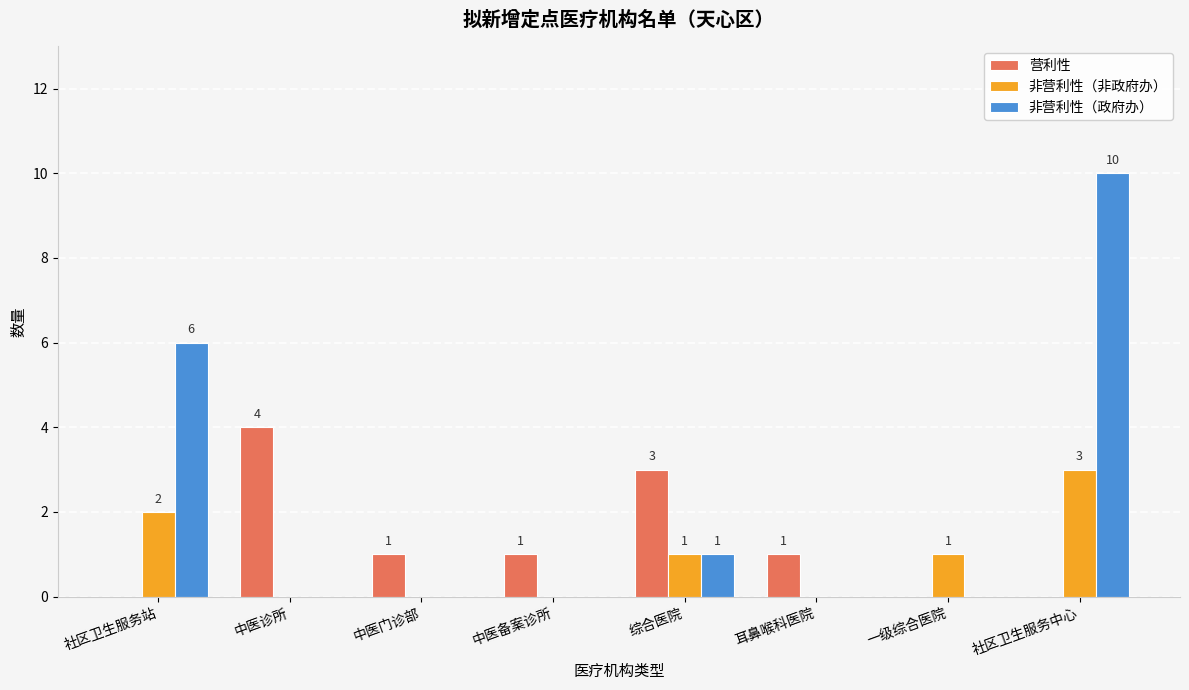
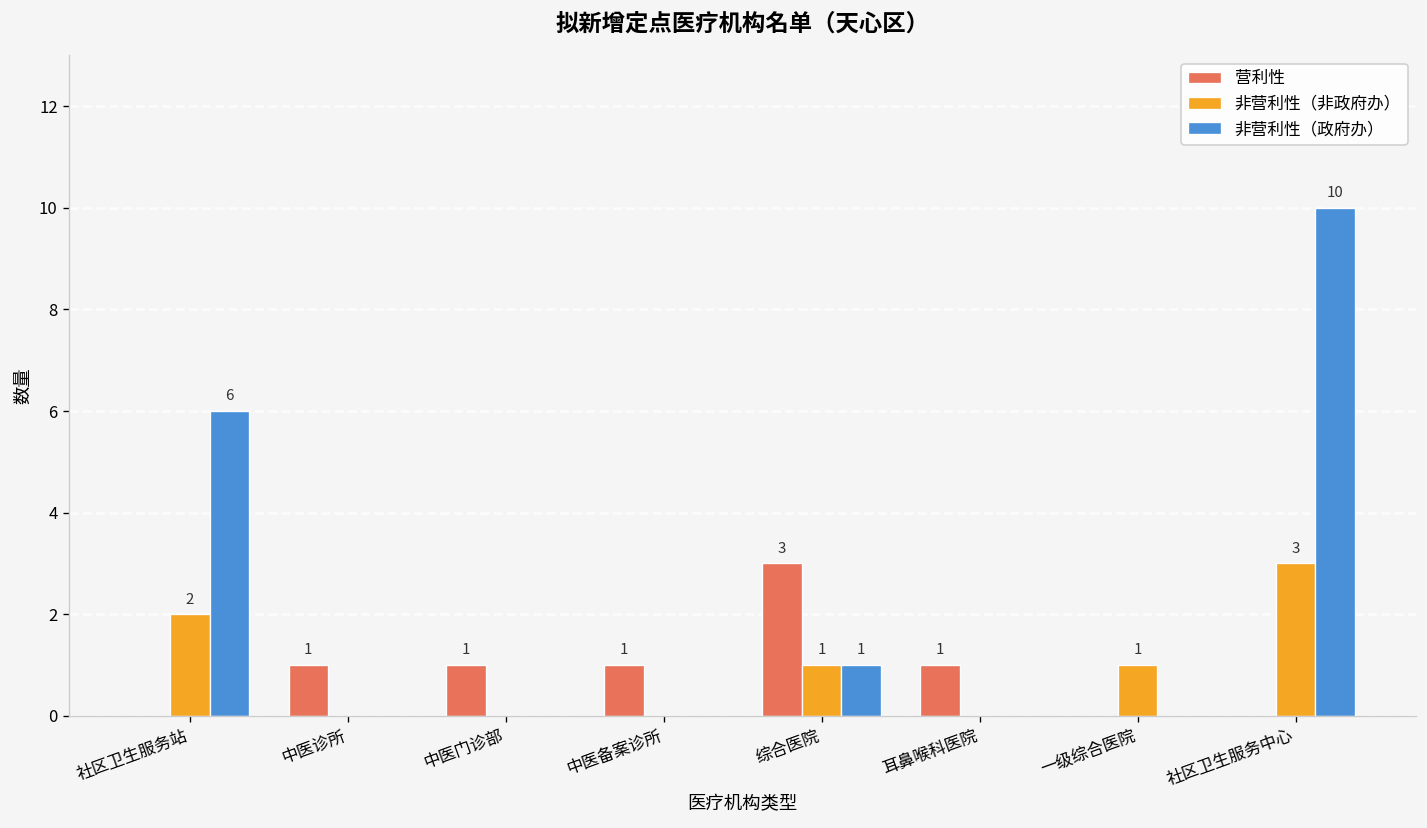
营利性, 中医诊所: 4 -> 1
